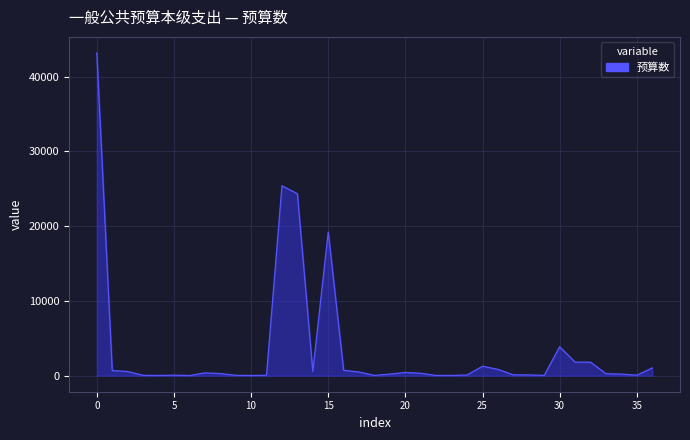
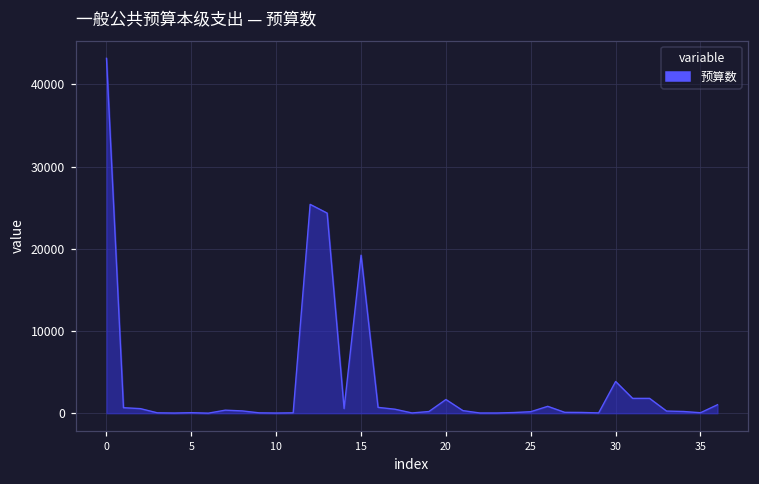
20: 0 -> 2000
25: 1000 -> 0
